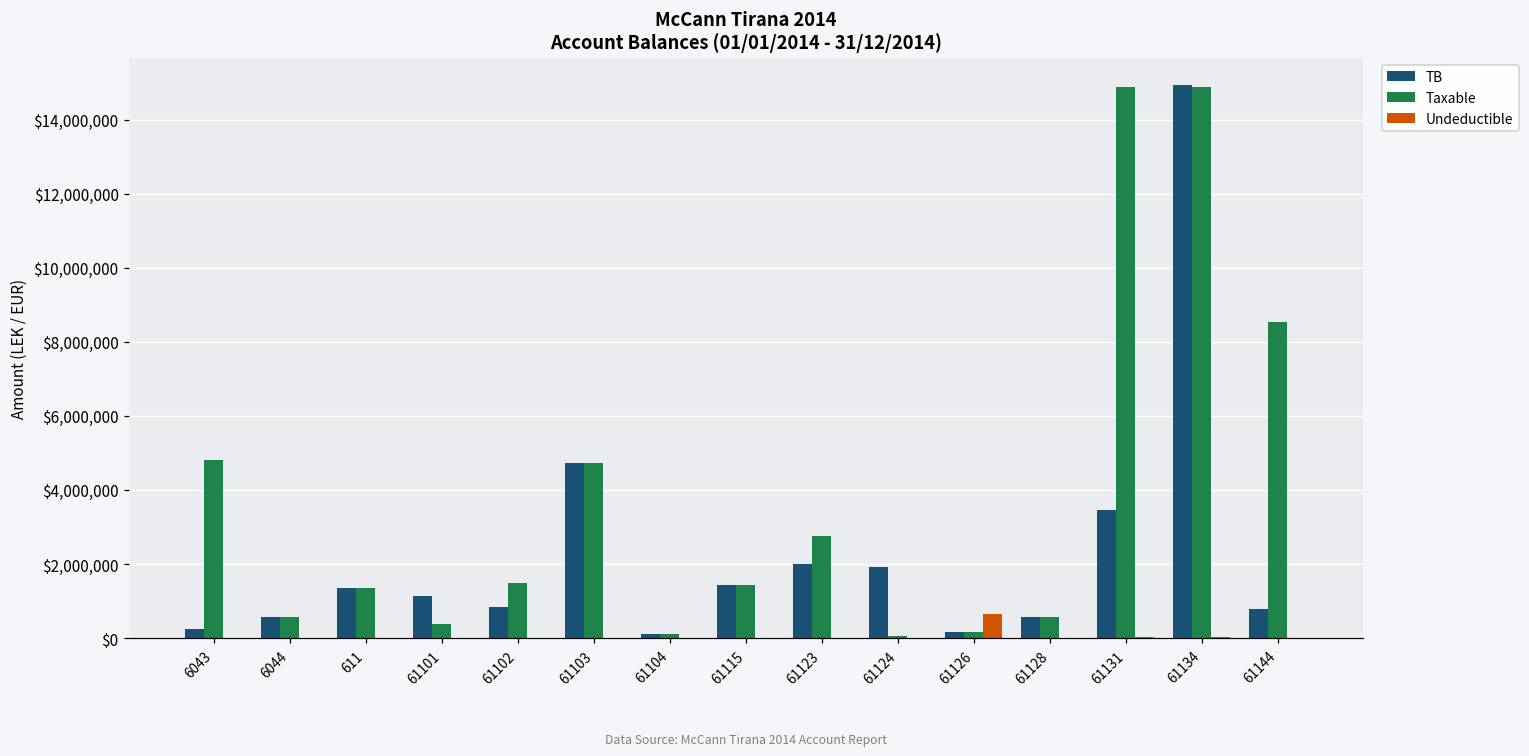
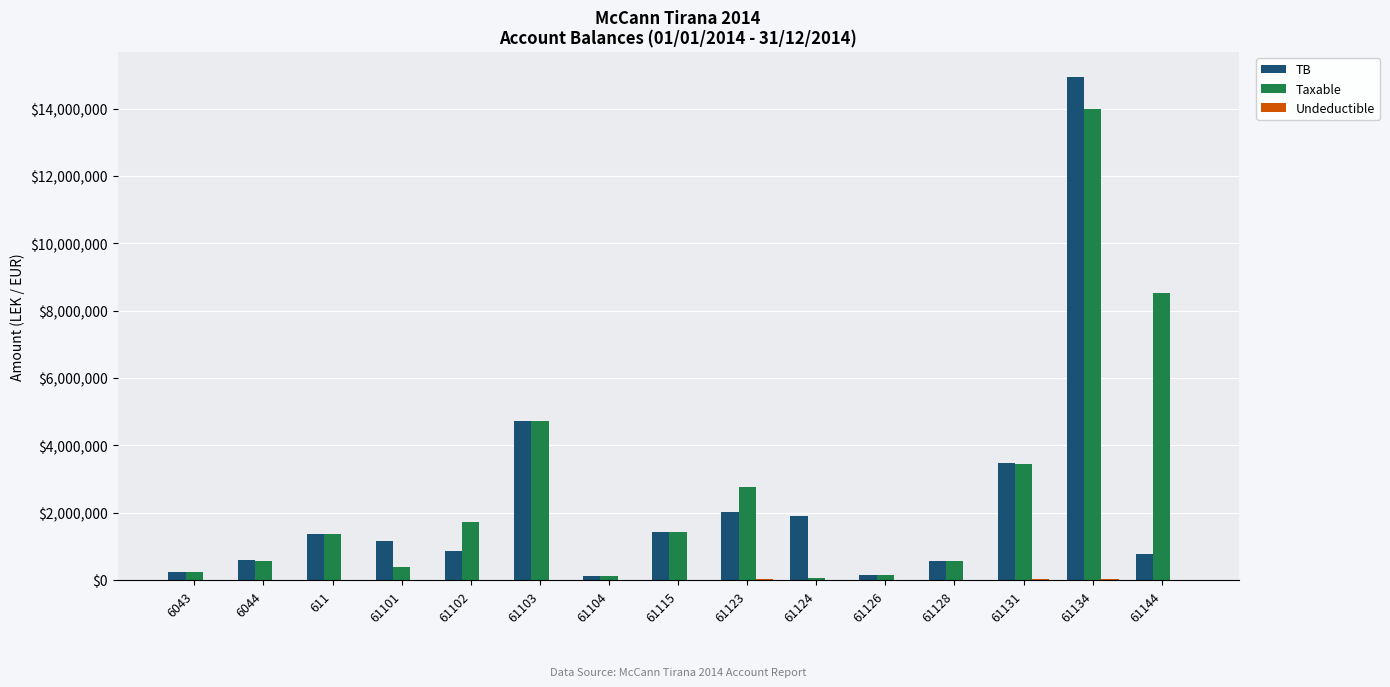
Taxable, 6043: $4,800,000 -> $300,000
Taxable, 61102: $1,500,000 -> $1,700,000
Undeductible, 61126: $700,000 -> $0
Taxable, 61131: $14,900,000 -> $3,400,000
Taxable, 61134: $14,900,000 -> $14,000,000
